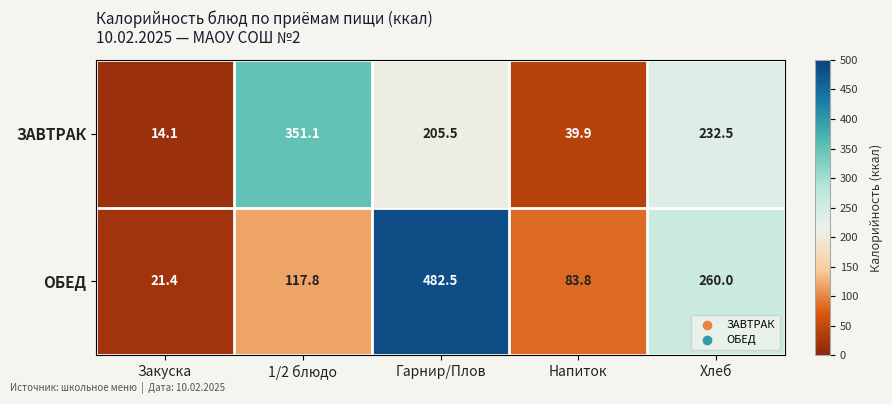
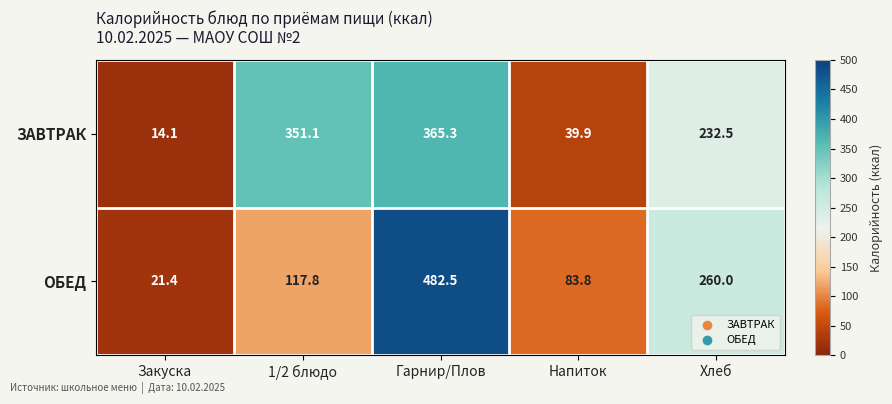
ЗАВТРАК, Гарнир/Плов: 205.5 -> 365.3
